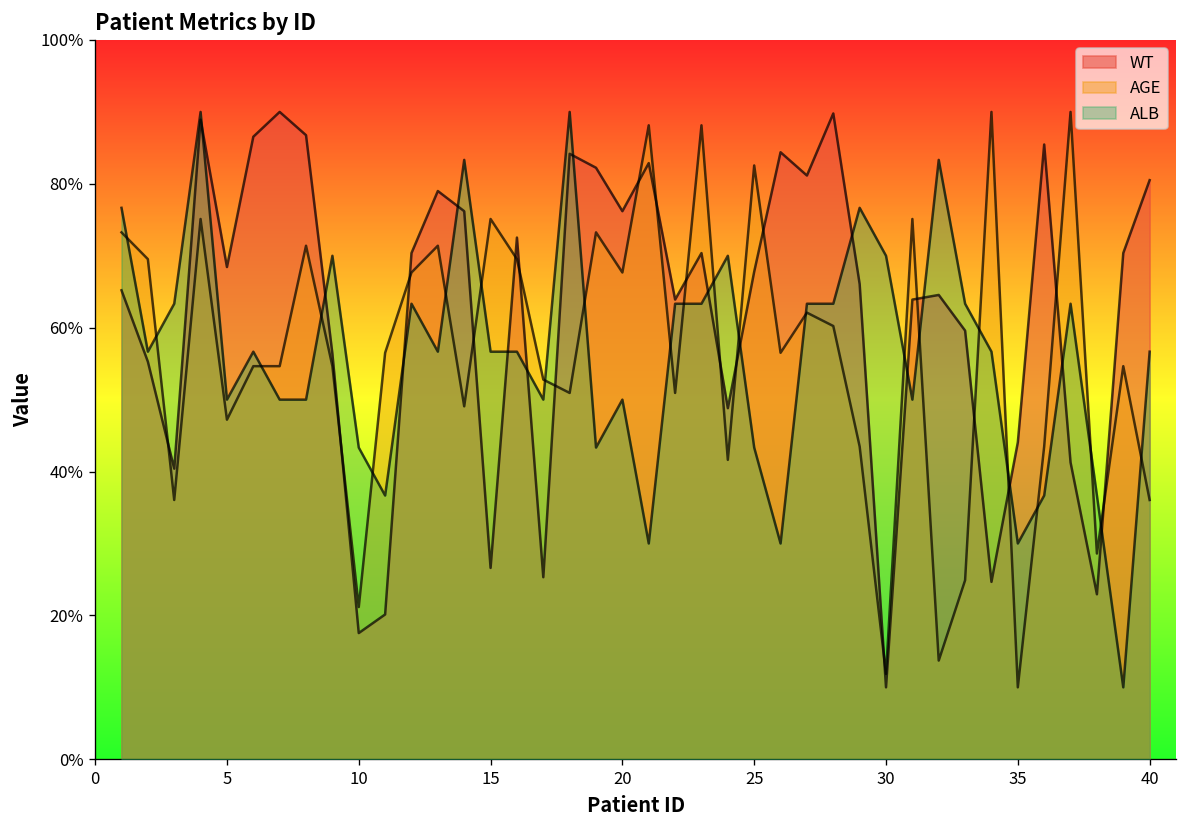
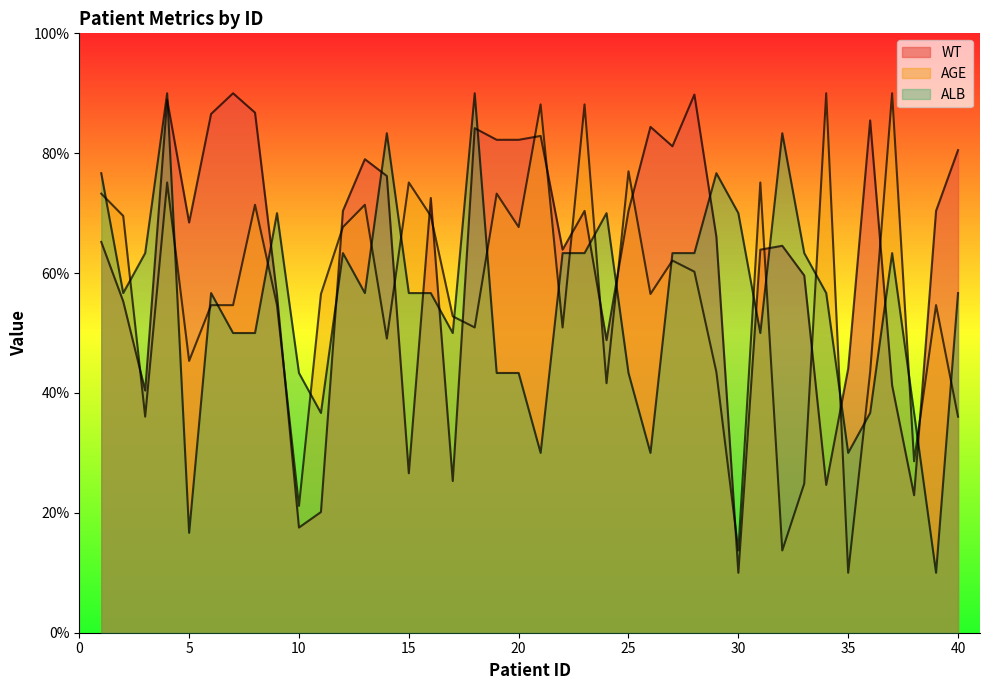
AGE, 5: 47% -> 45%
ALB, 5: 50% -> 17%
WT, 20: 76% -> 82%
ALB, 20: 50% -> 43%
WT, 25: 68% -> 70%
AGE, 25: 83% -> 77%
AGE, 30: 12% -> 14%
